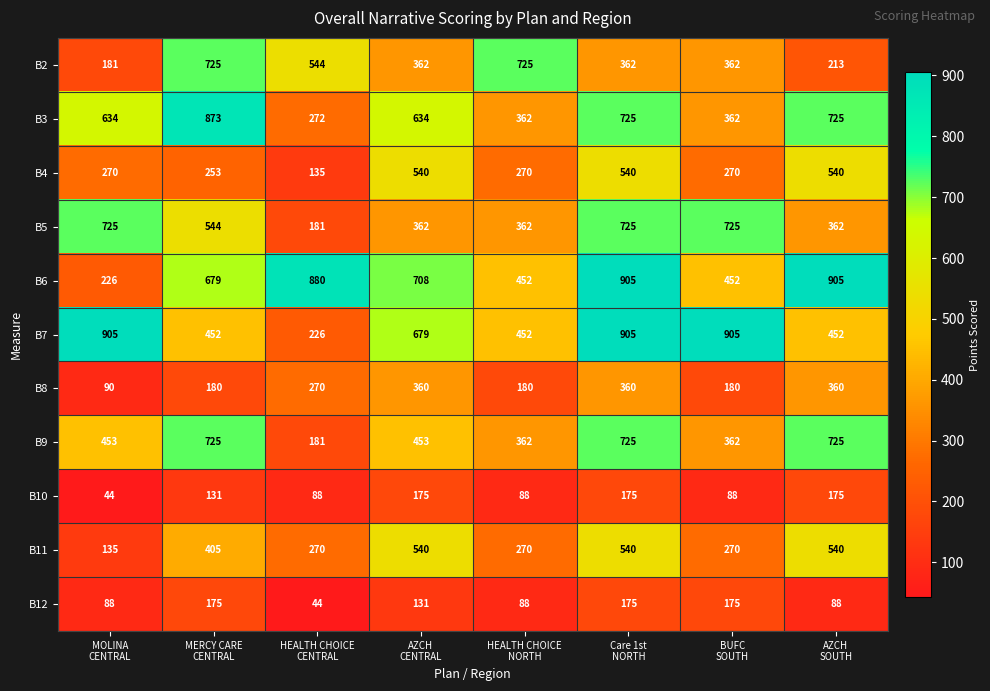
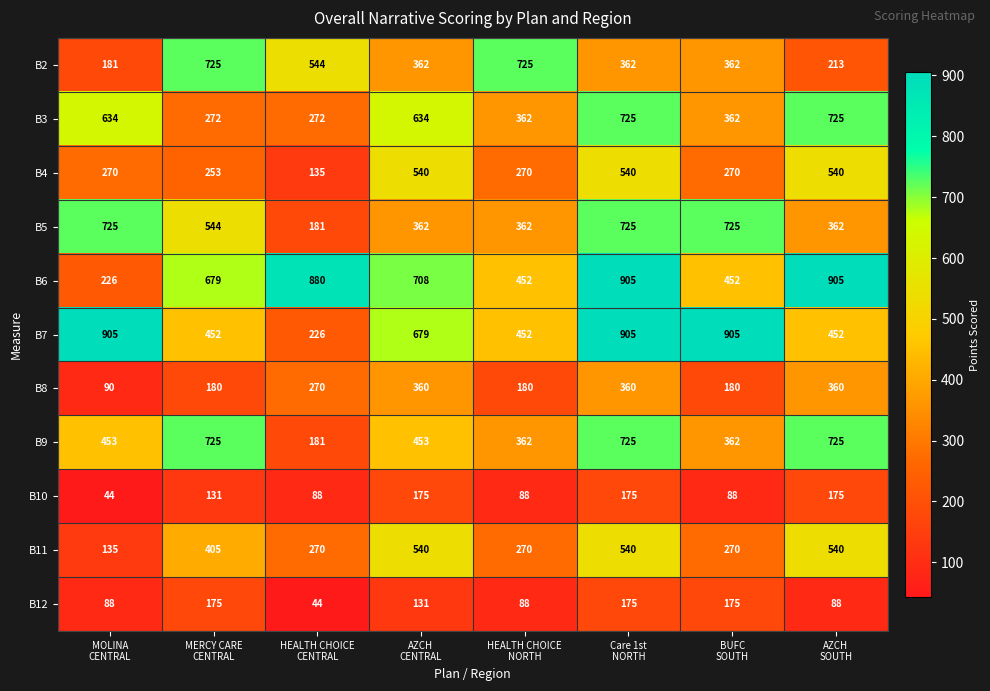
B3, MERCY CARE CENTRAL: 873 -> 272
